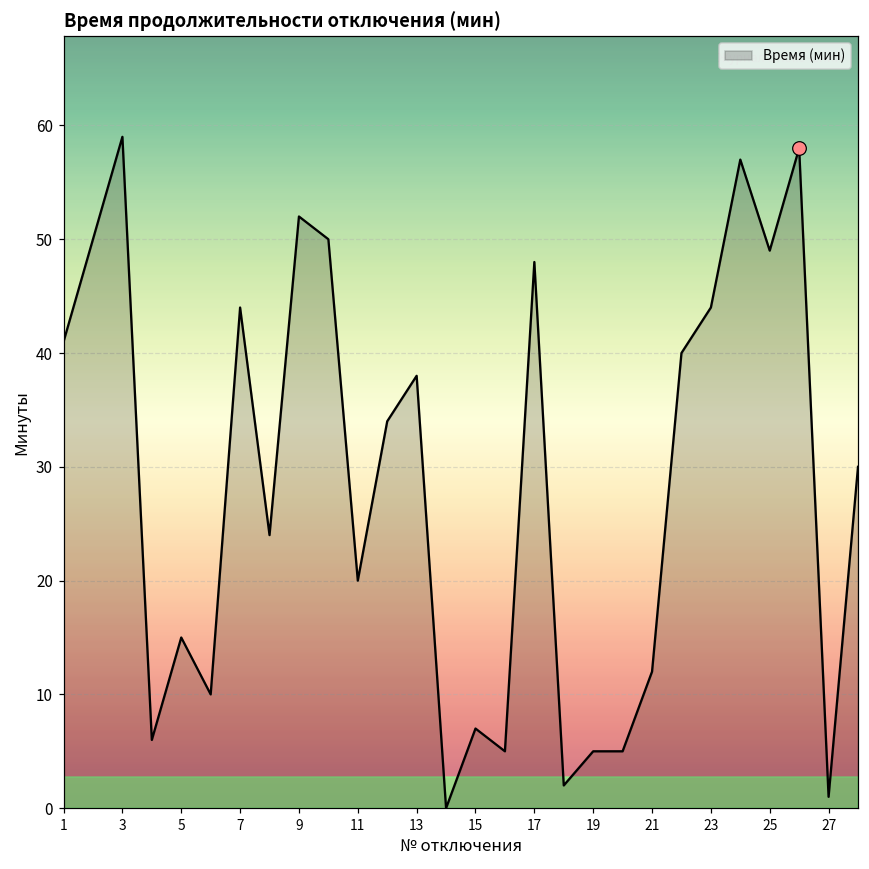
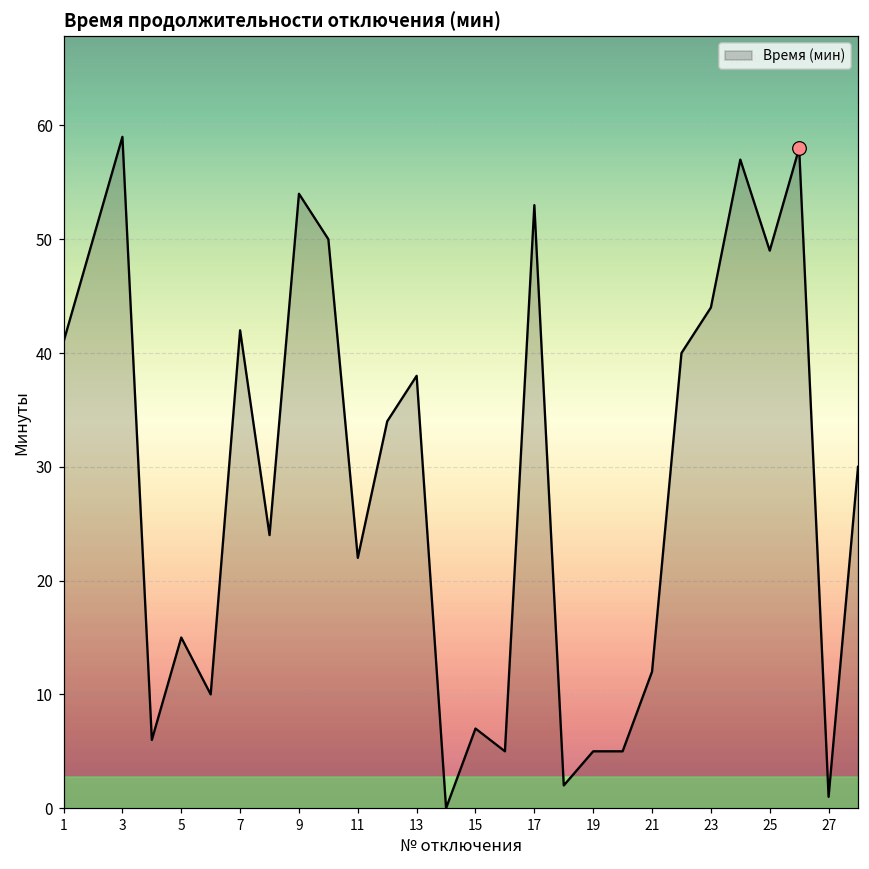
Время (мин), 7: 44 -> 42
Время (мин), 9: 52 -> 54
Время (мин), 11: 20 -> 22
Время (мин), 17: 48 -> 53
